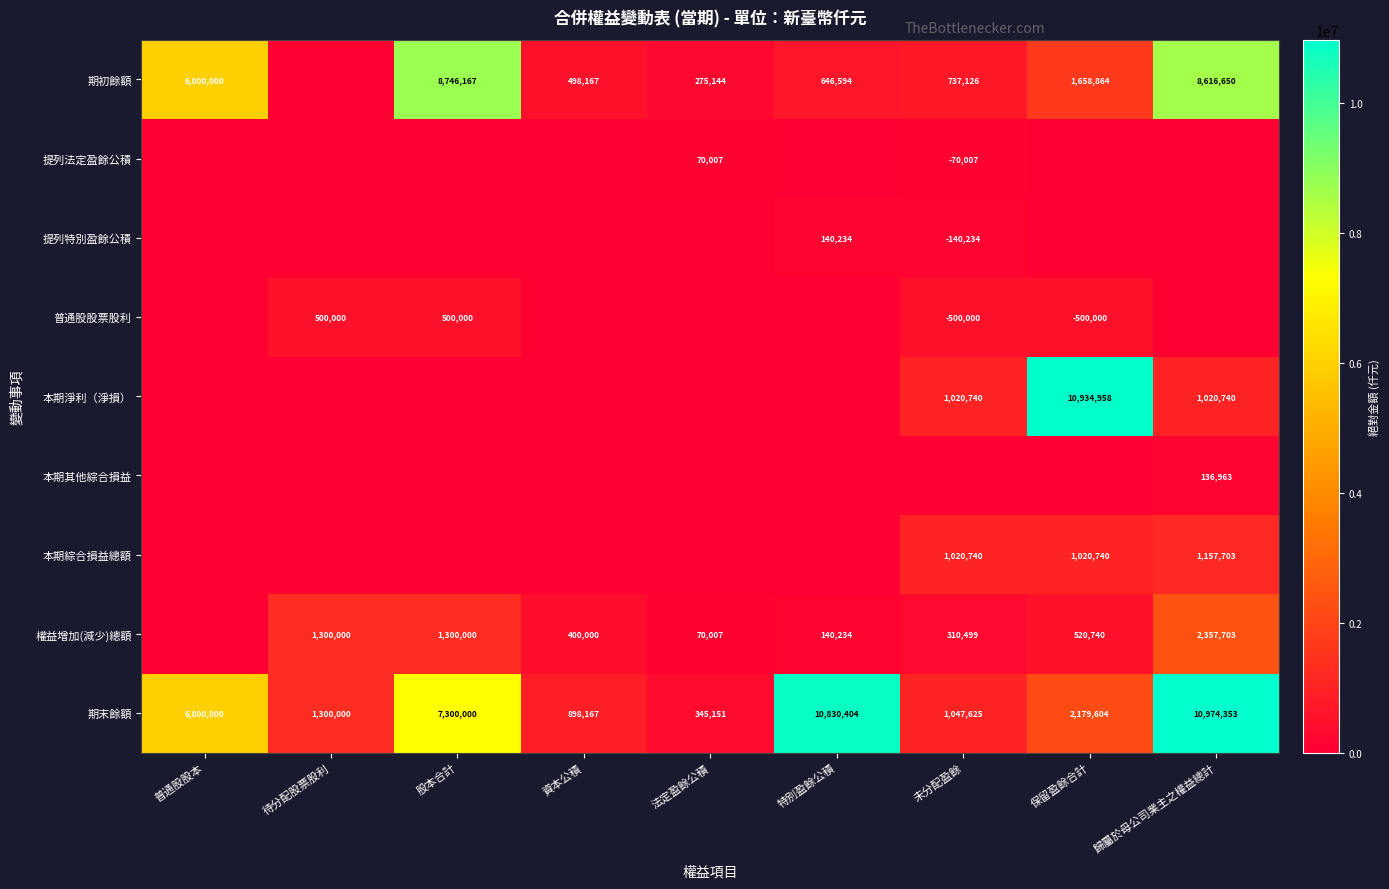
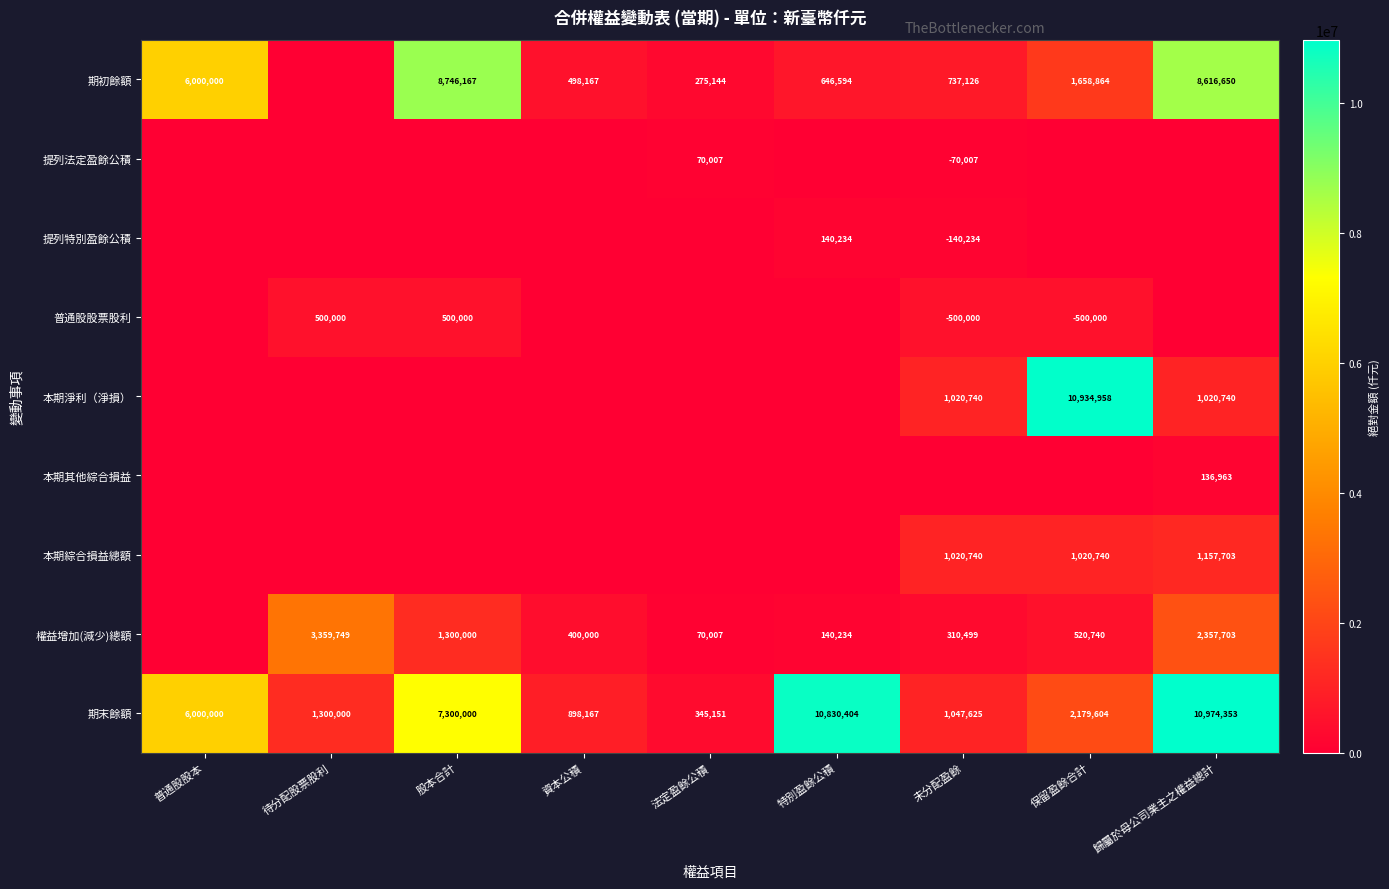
權益增加(減少)總額, 待分配股票股利: 1,300,000 -> 3,359,749
